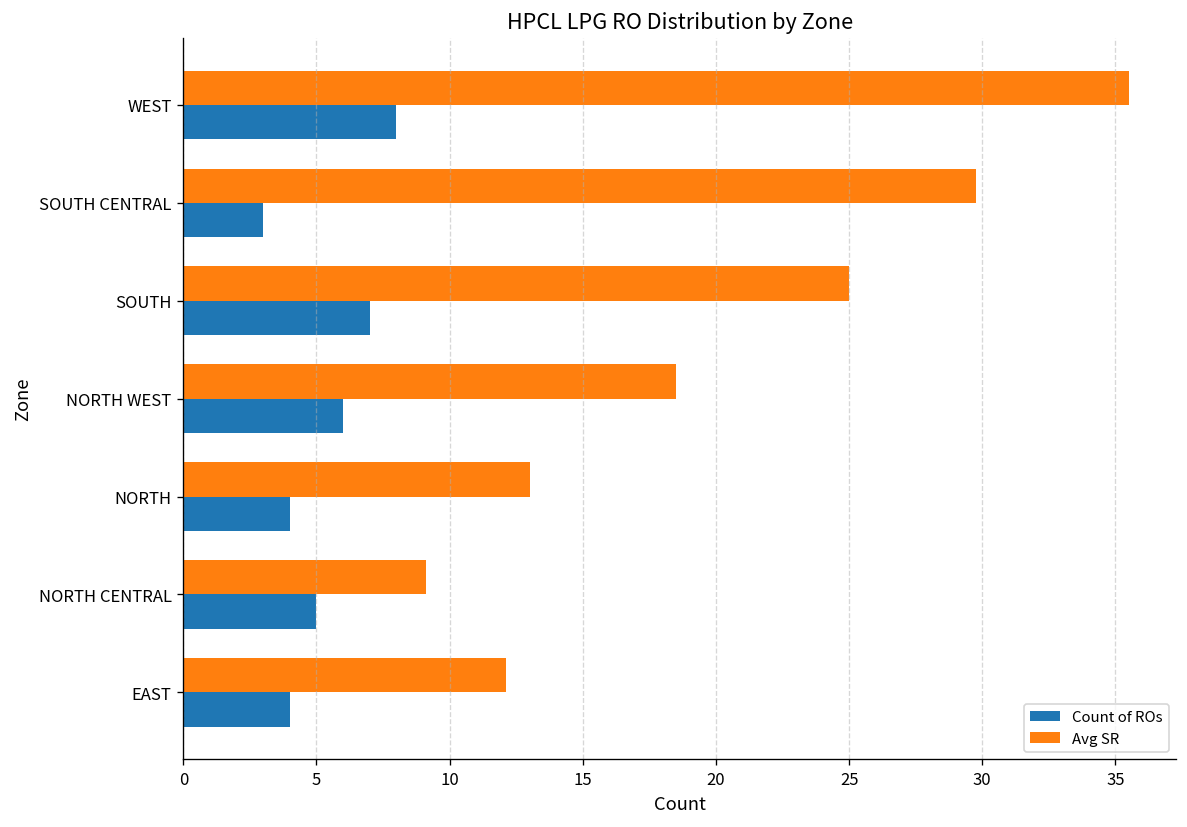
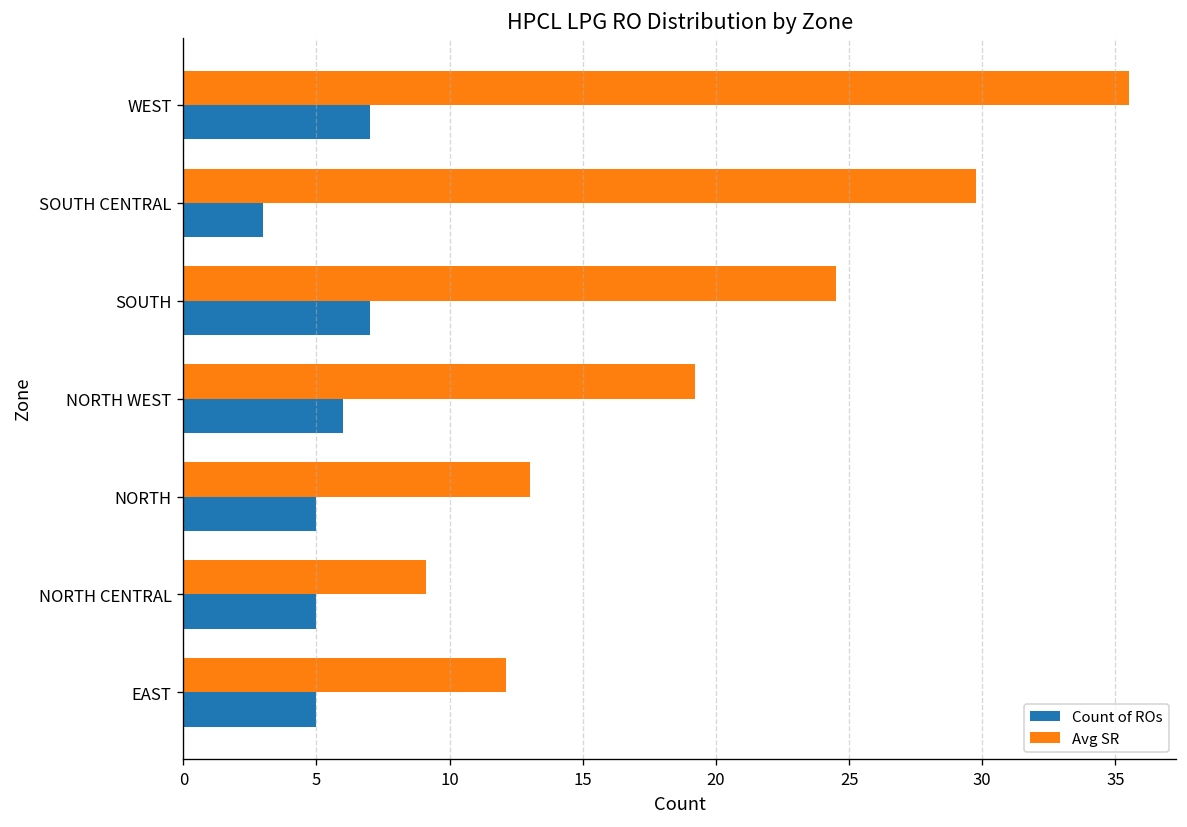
Count of ROs, WEST: 8 -> 7
Avg SR, SOUTH: 25.0 -> 24.5
Avg SR, NORTH WEST: 18.5 -> 19.2
Count of ROs, NORTH: 4 -> 5
Count of ROs, EAST: 4 -> 5
